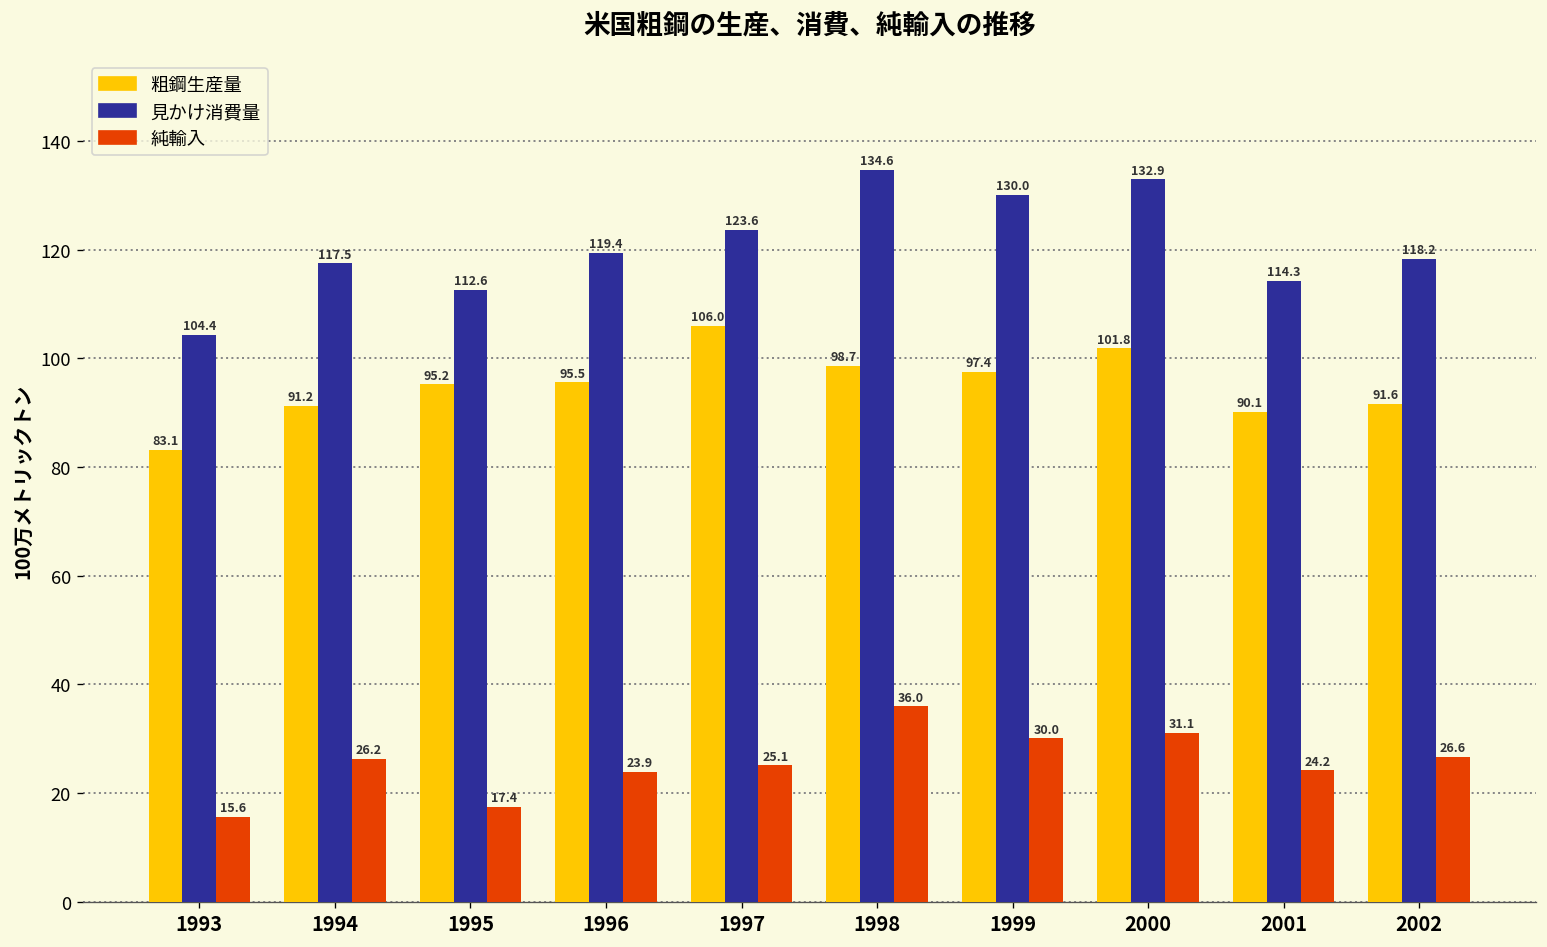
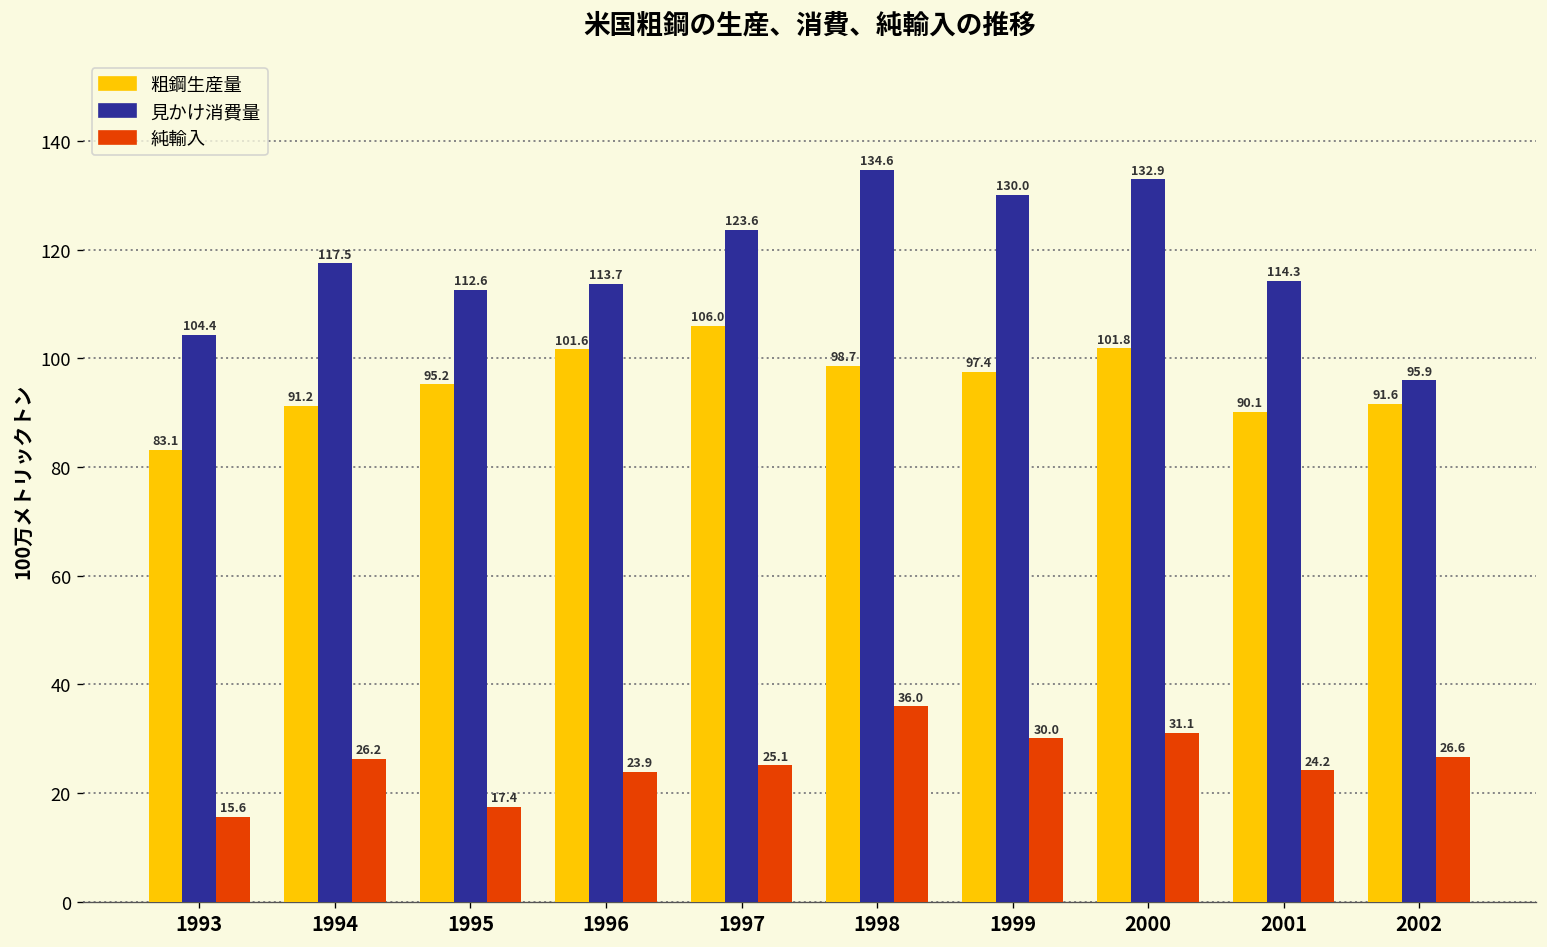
粗鋼生産量, 1996: 95.5 -> 101.6
見かけ消費量, 1996: 119.4 -> 113.7
見かけ消費量, 2002: 118.2 -> 95.9
